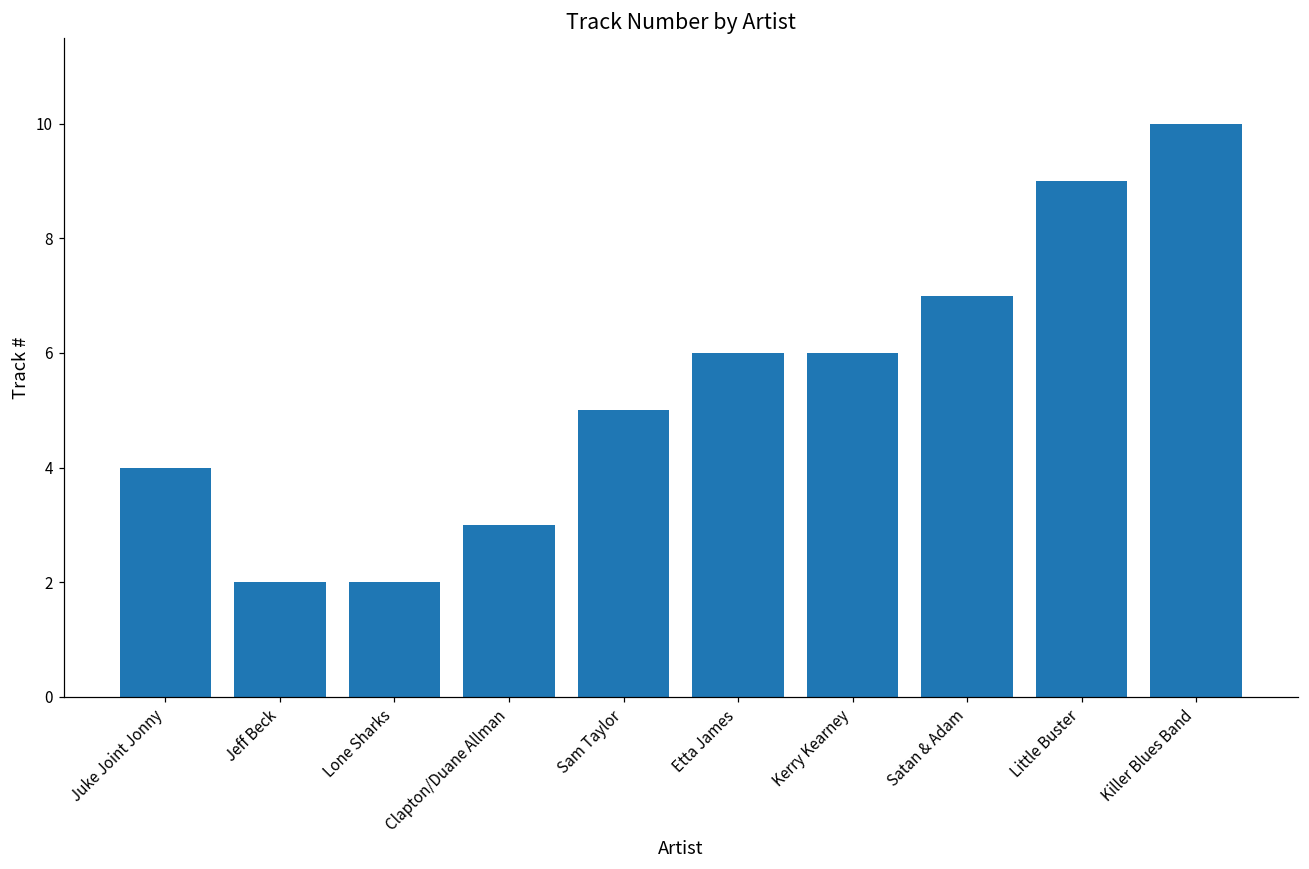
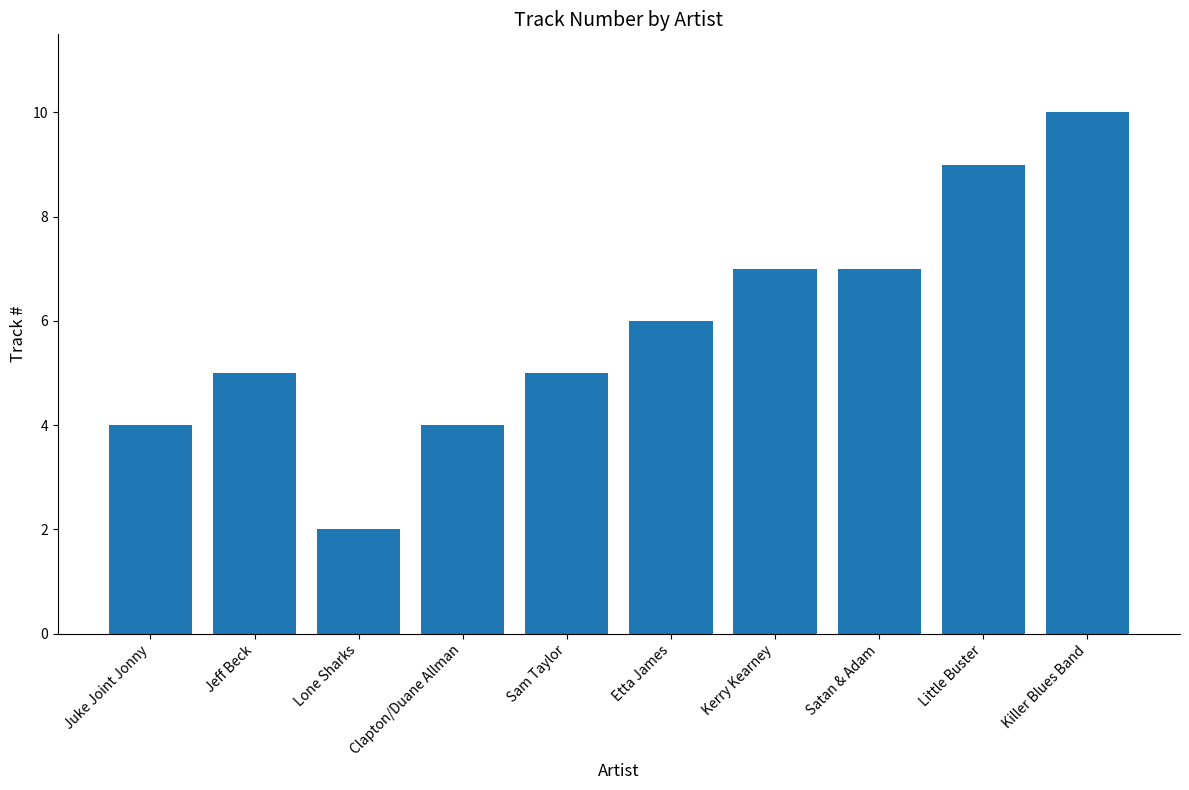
Jeff Beck: 2 -> 5
Clapton/Duane Allman: 3 -> 4
Kerry Kearney: 6 -> 7
